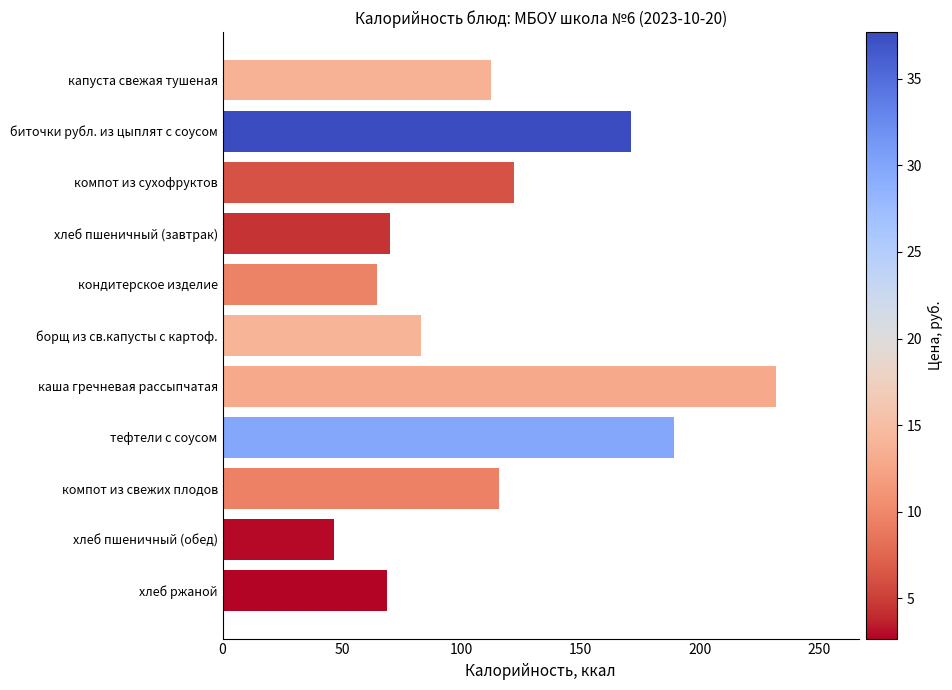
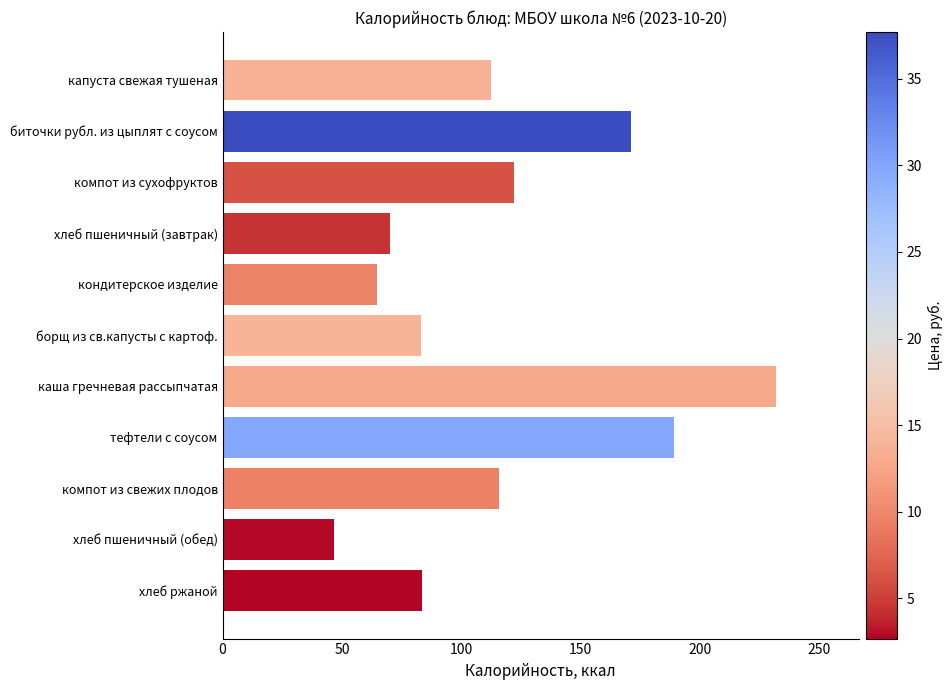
хлеб ржаной: 69 -> 84
